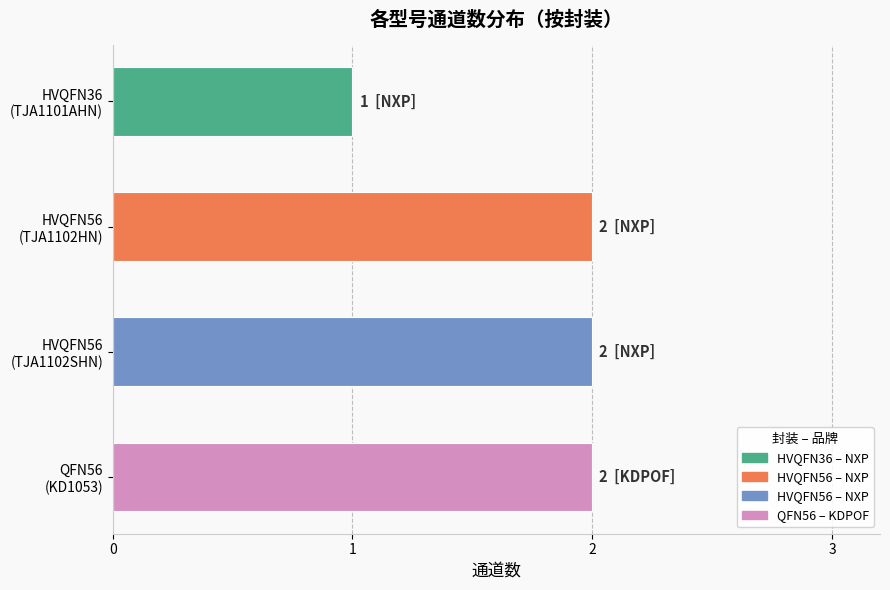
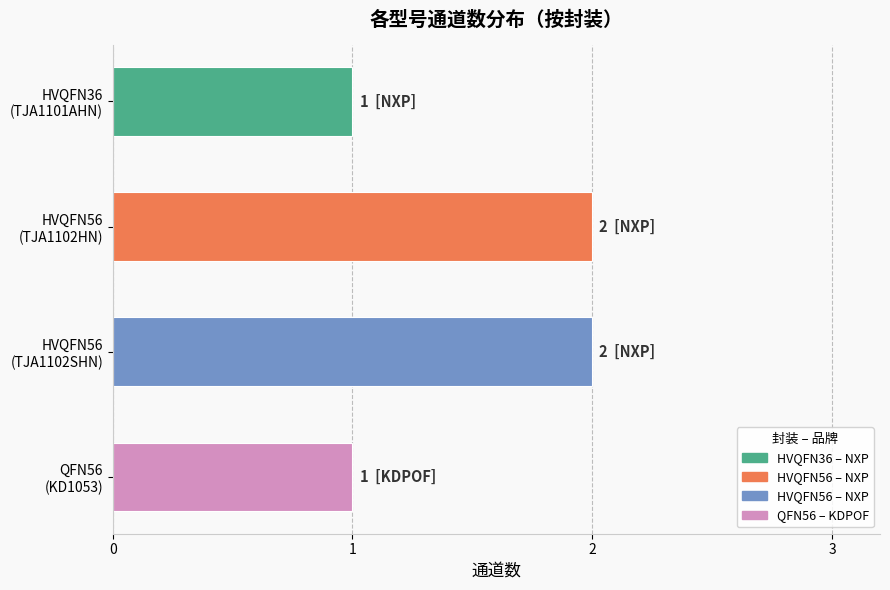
QFN56 (KD1053): 2 -> 1
